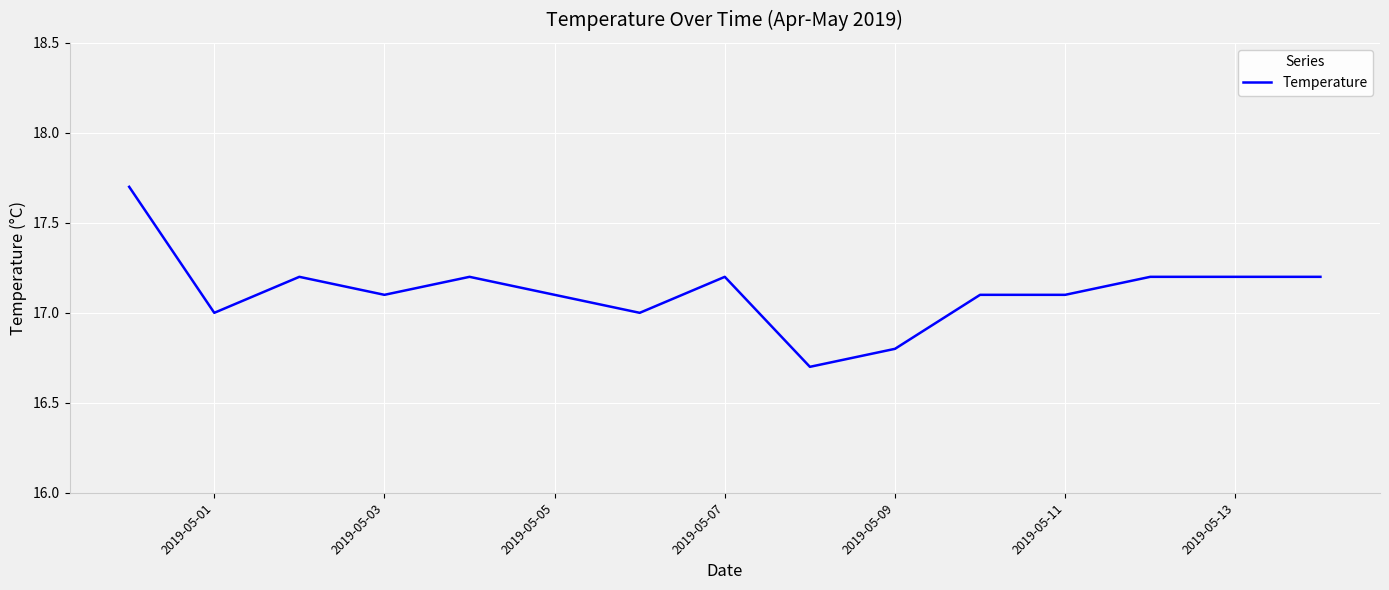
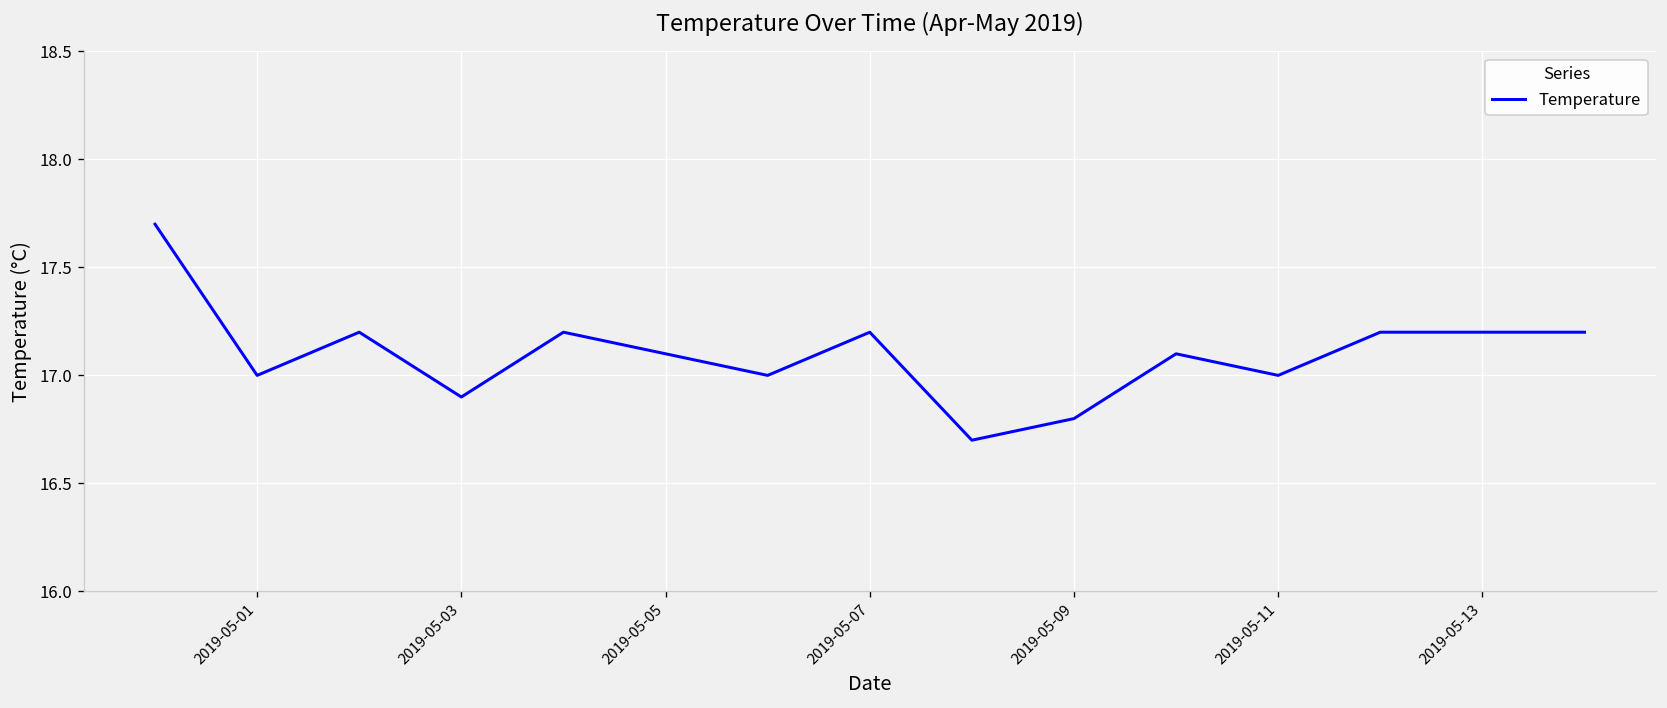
2019-05-03: 17.1 -> 16.9
2019-05-11: 17.1 -> 17.0
